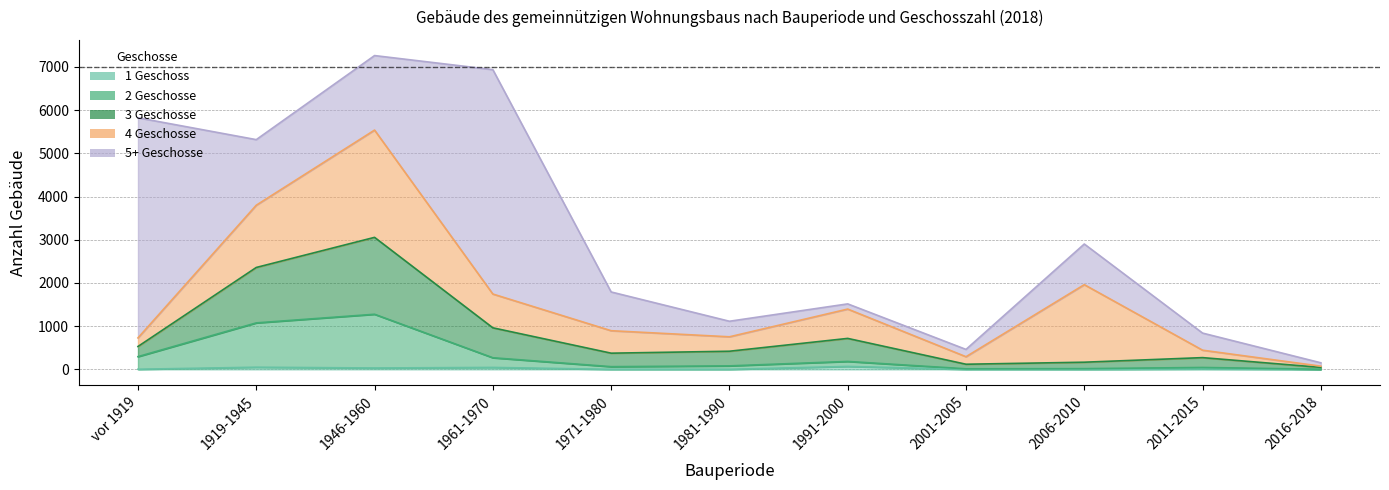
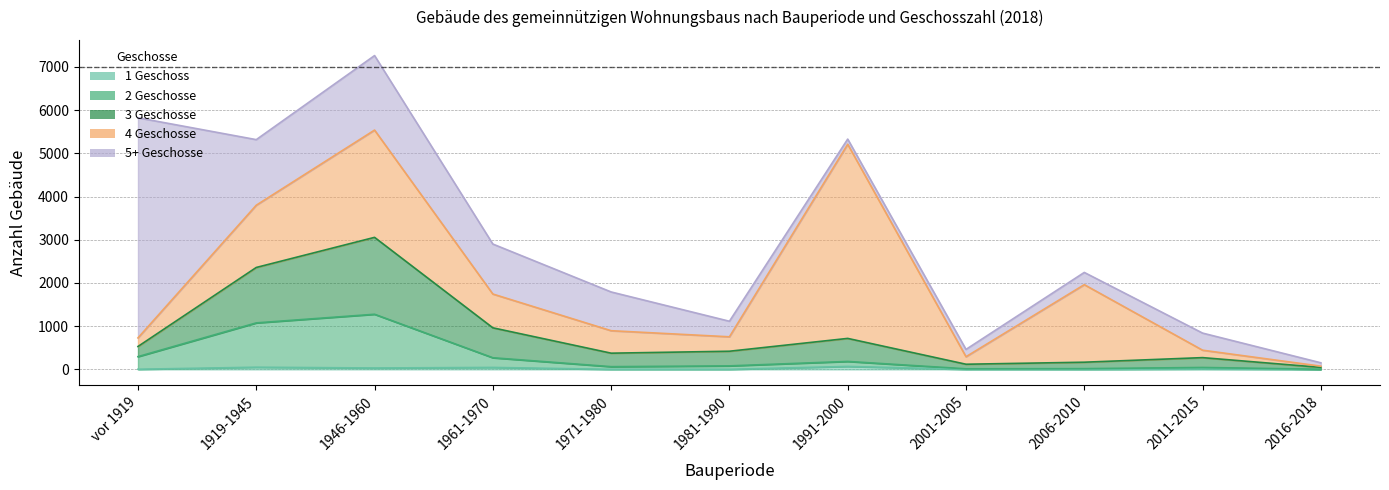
5+ Geschosse, 1961-1970: 5200 -> 1200
4 Geschosse, 1991-2000: 700 -> 4500
5+ Geschosse, 2006-2010: 900 -> 300
